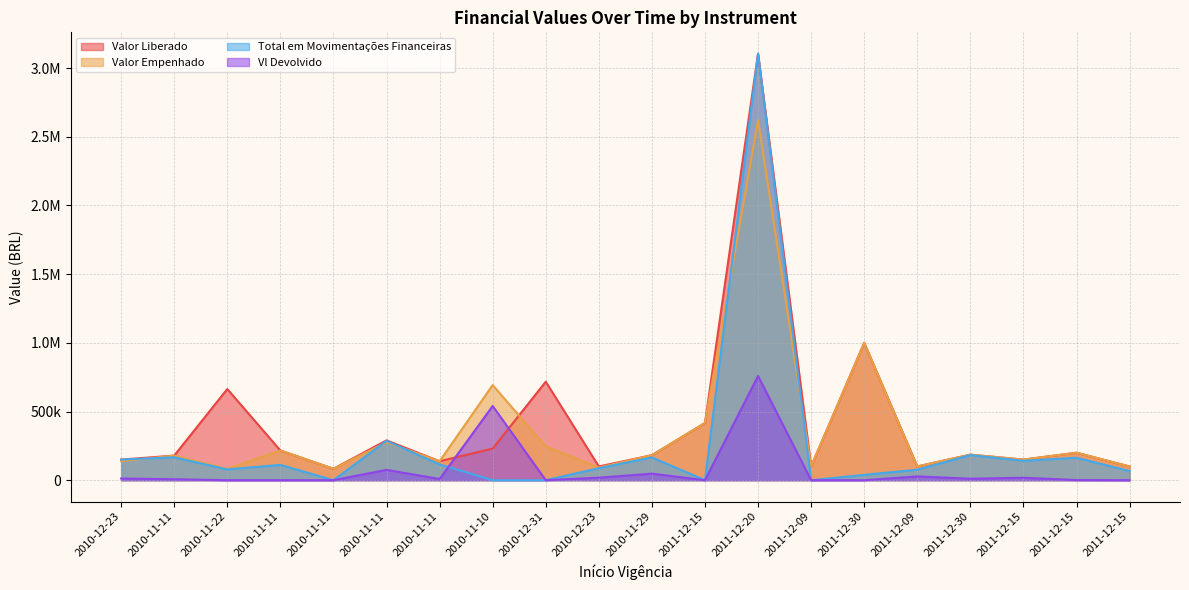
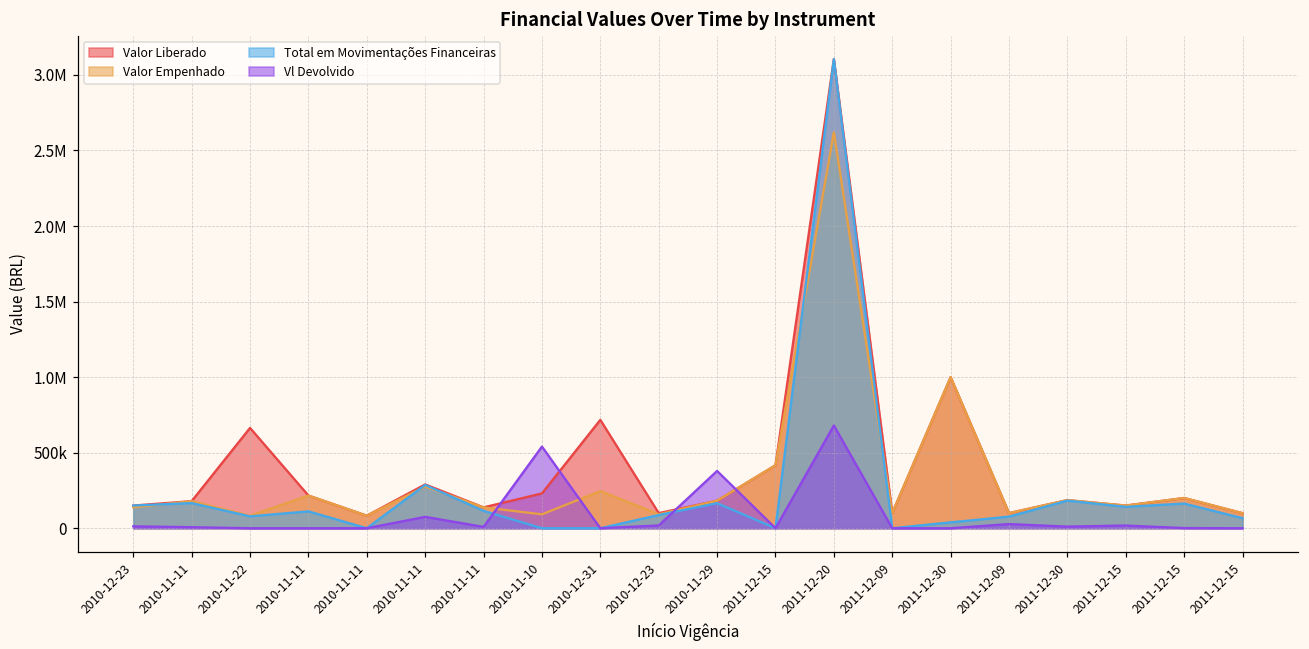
Valor Empenhado, 2010-11-10: 690000 -> 90000
Vl Devolvido, 2010-11-29: 50000 -> 380000
Vl Devolvido, 2011-12-20: 760000 -> 680000
